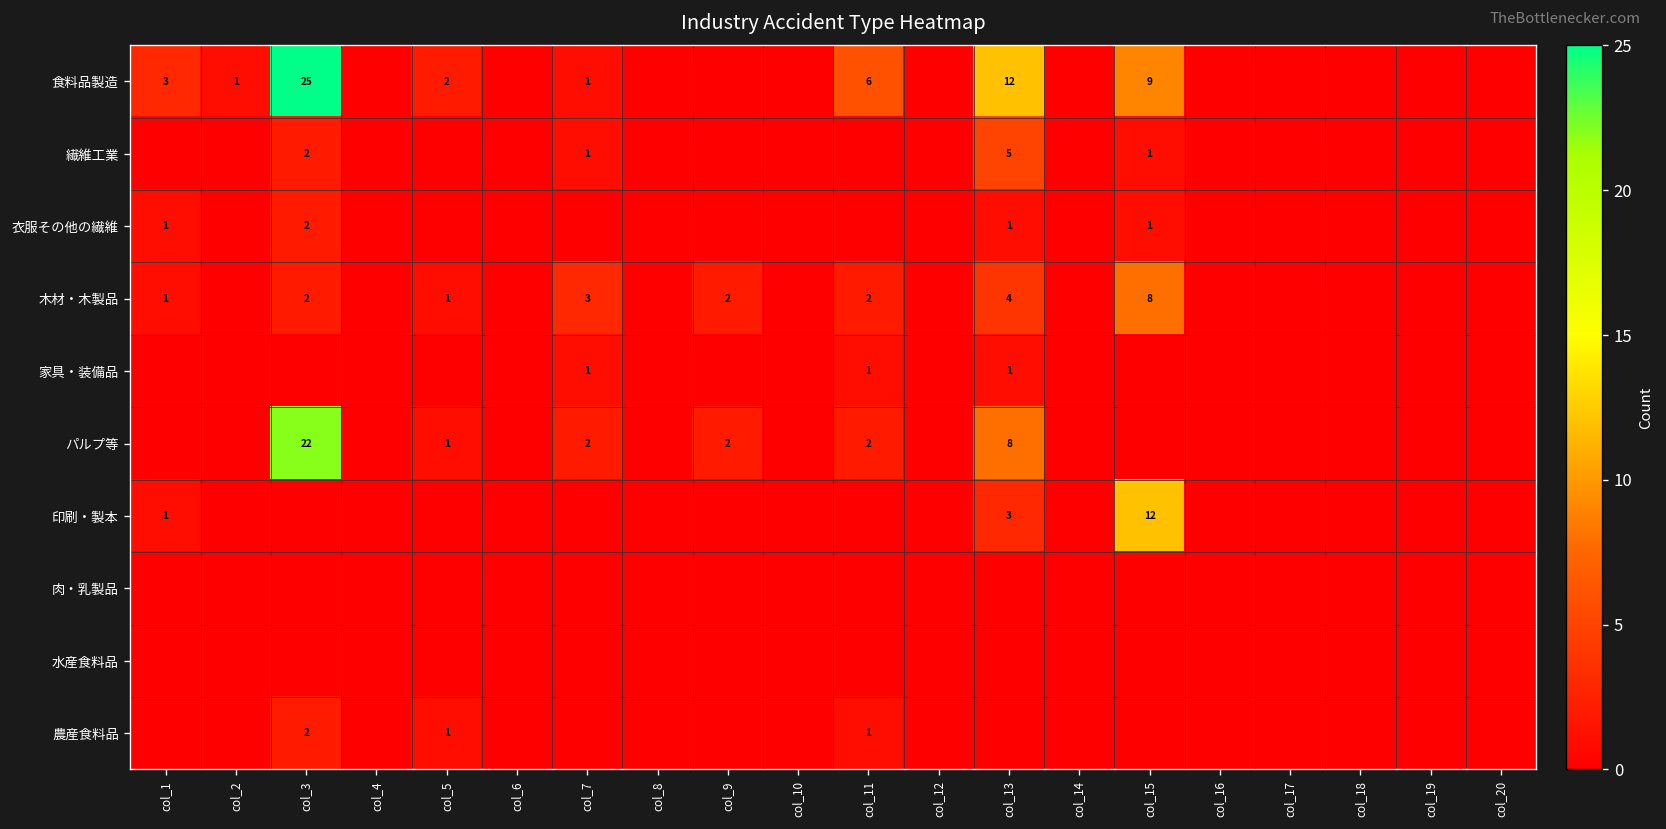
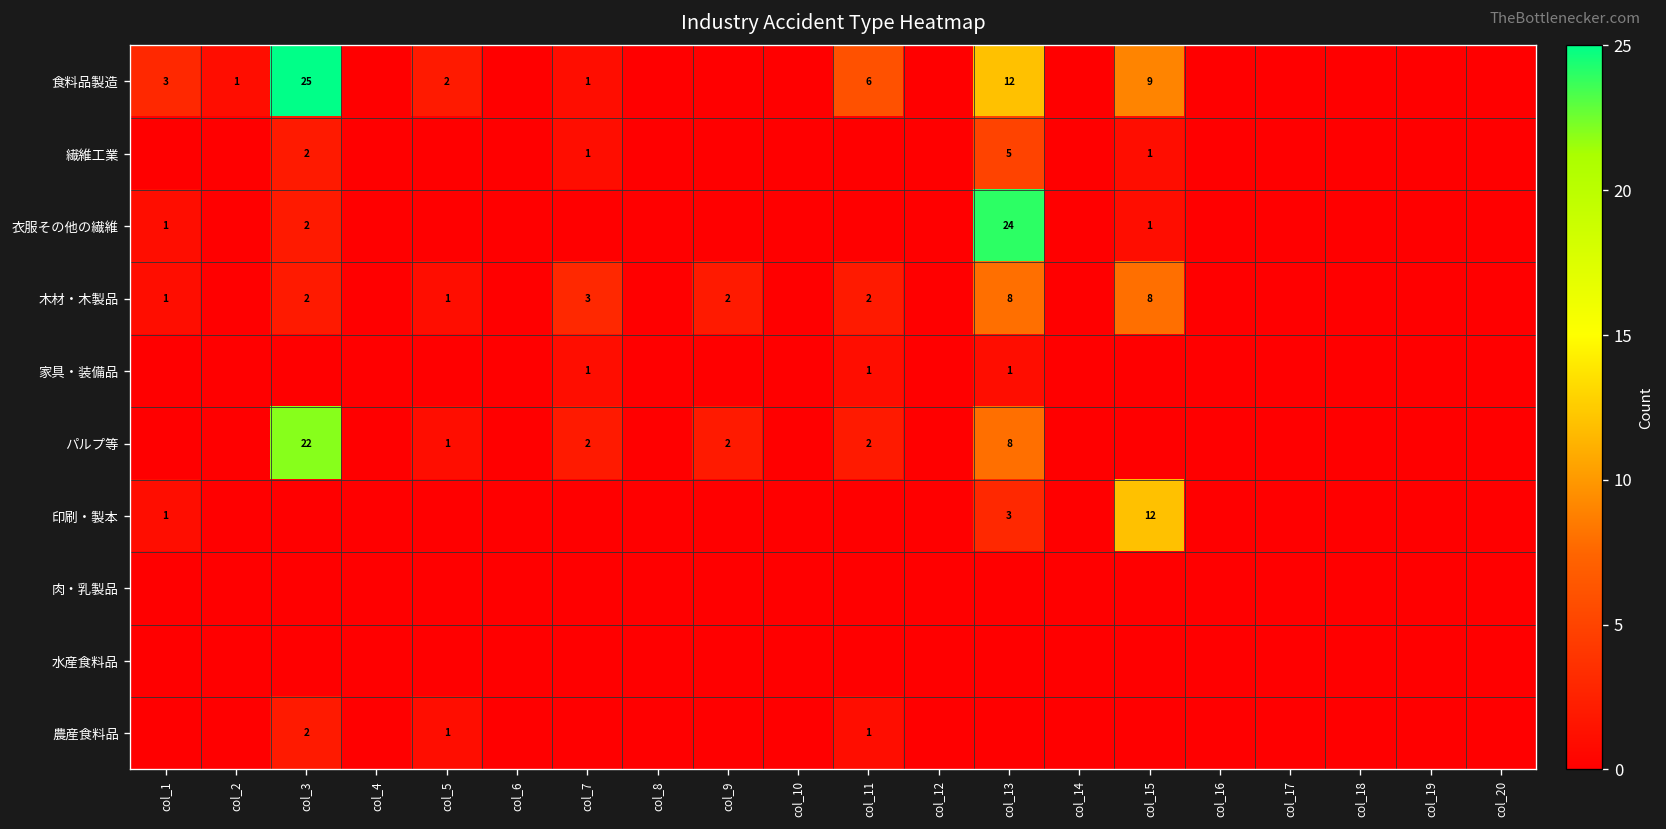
衣服その他の繊維, col_13: 1 -> 24
木材・木製品, col_13: 4 -> 8
